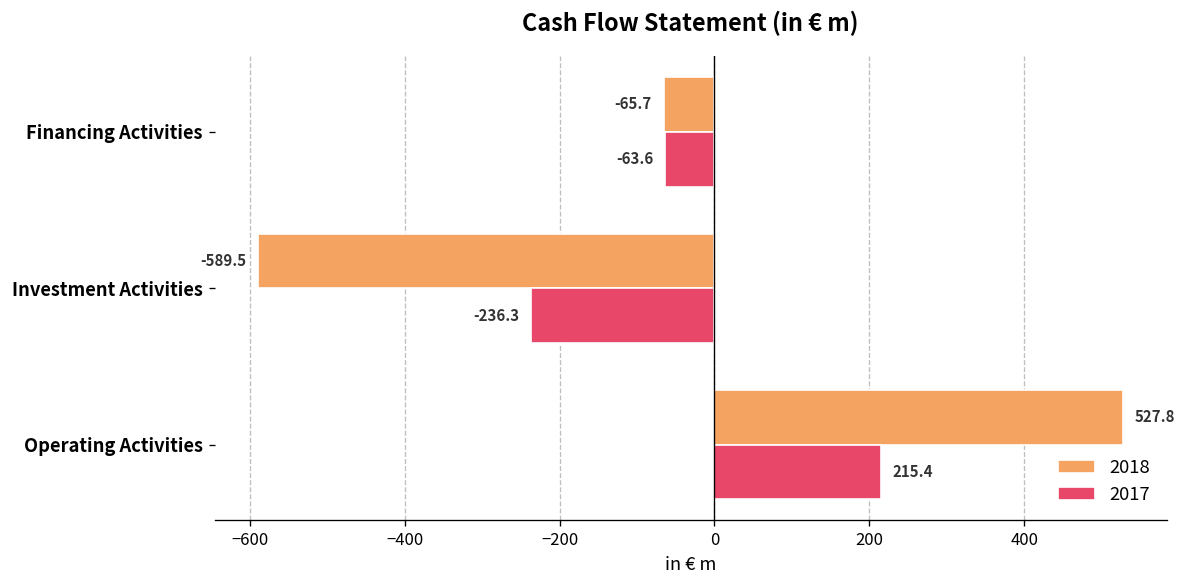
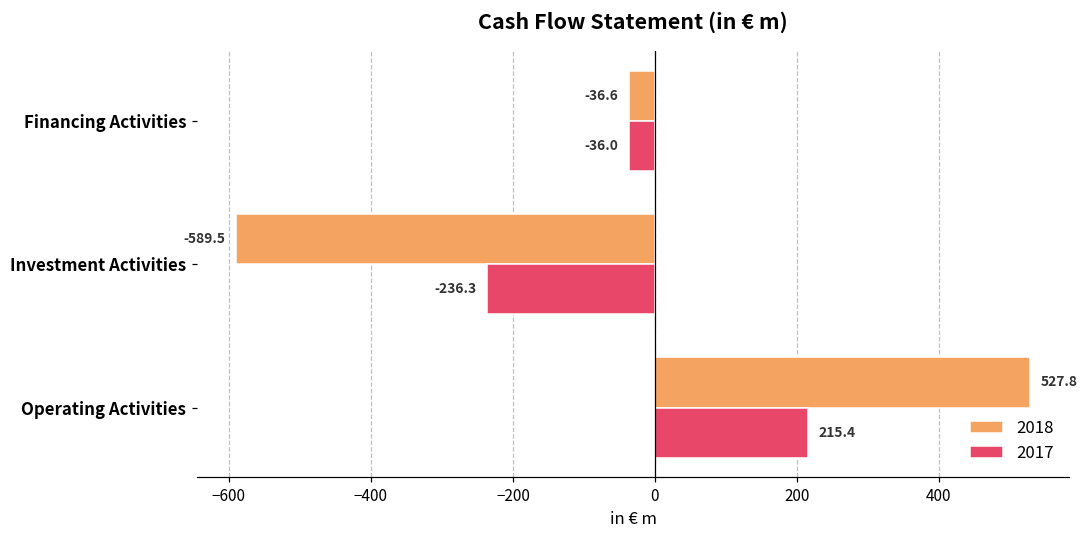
2018, Financing Activities: -65.7 -> -36.6
2017, Financing Activities: -63.6 -> -36.0
